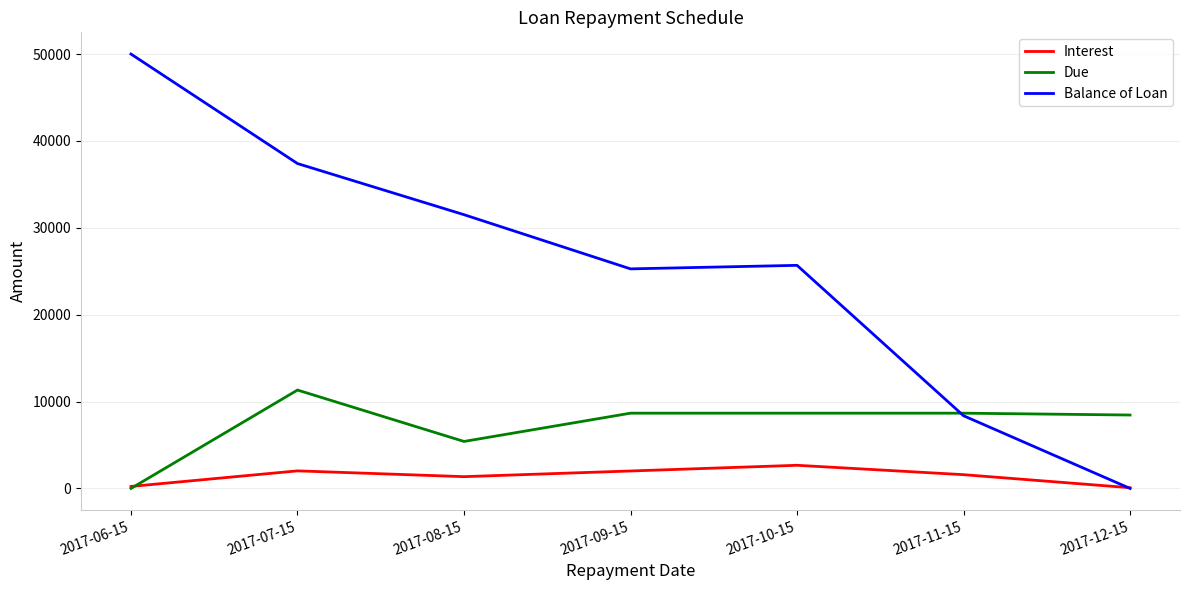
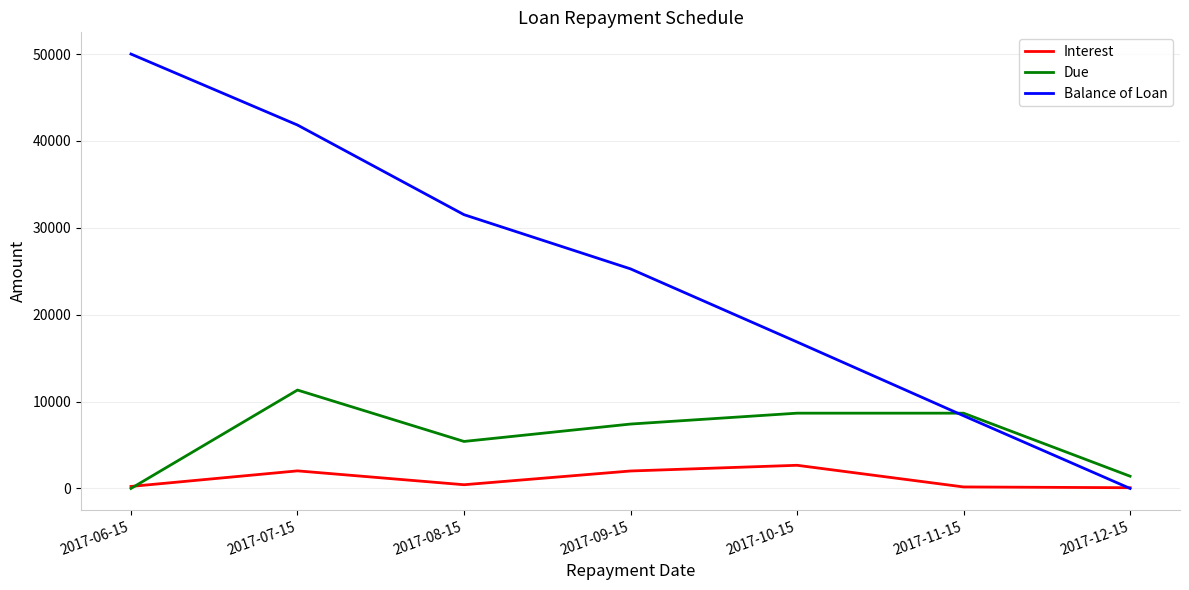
Balance of Loan, 2017-07-15: 37000 -> 42000
Interest, 2017-08-15: 1000 -> 0
Due, 2017-09-15: 9000 -> 7000
Balance of Loan, 2017-10-15: 26000 -> 17000
Interest, 2017-11-15: 2000 -> 0
Due, 2017-12-15: 8000 -> 1000
